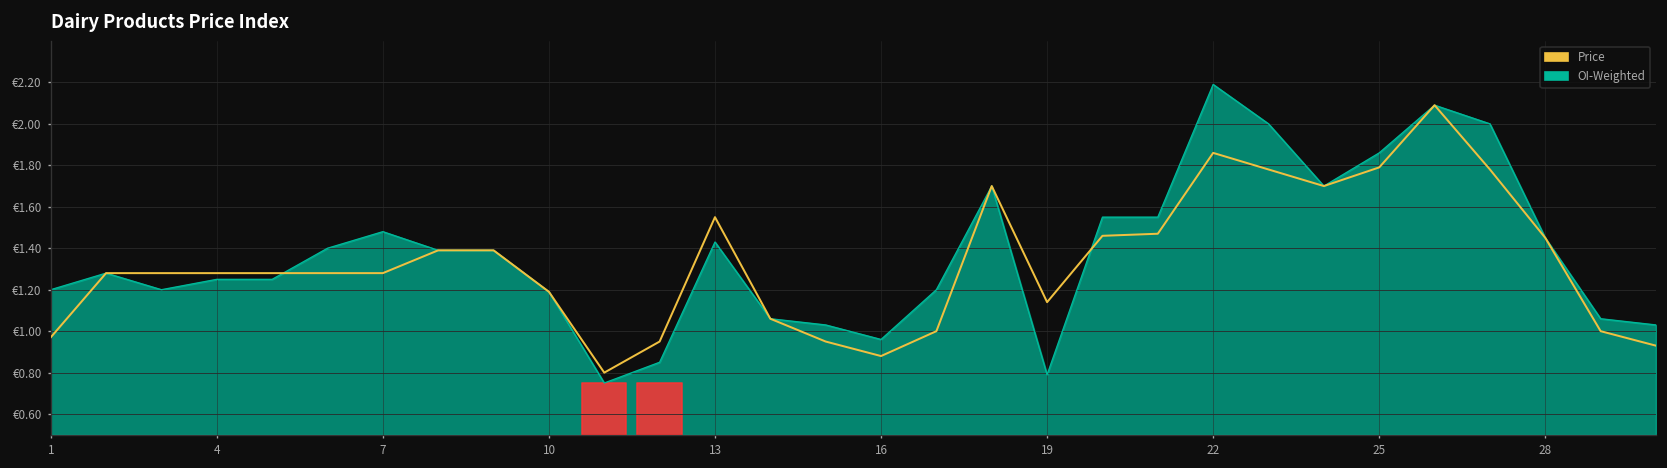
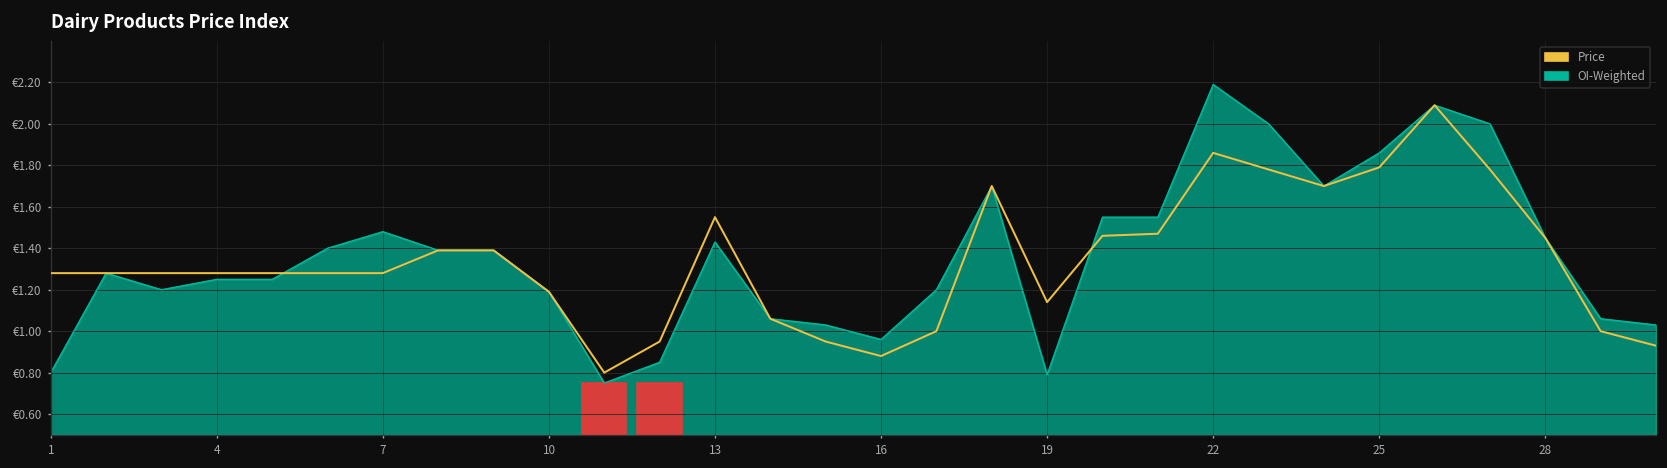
OI-Weighted, 1: €1.2 -> €0.8
Price, 1: €0.97 -> €1.28
